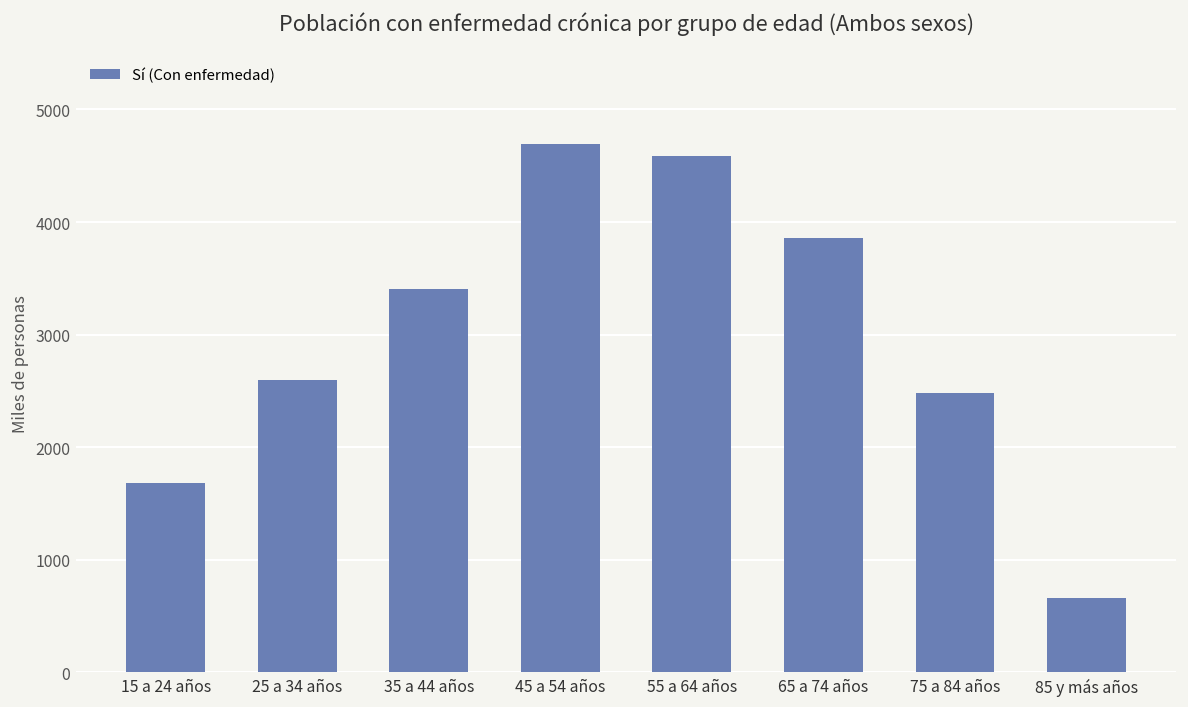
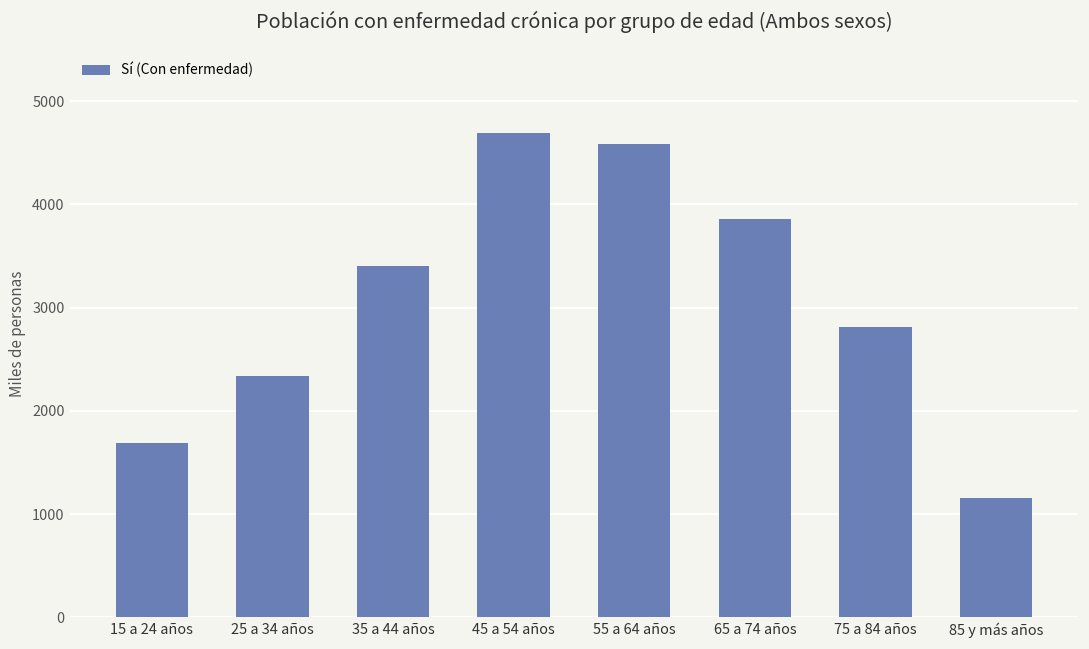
25 a 34 años: 2600 -> 2300
75 a 84 años: 2500 -> 2800
85 y más años: 700 -> 1200
